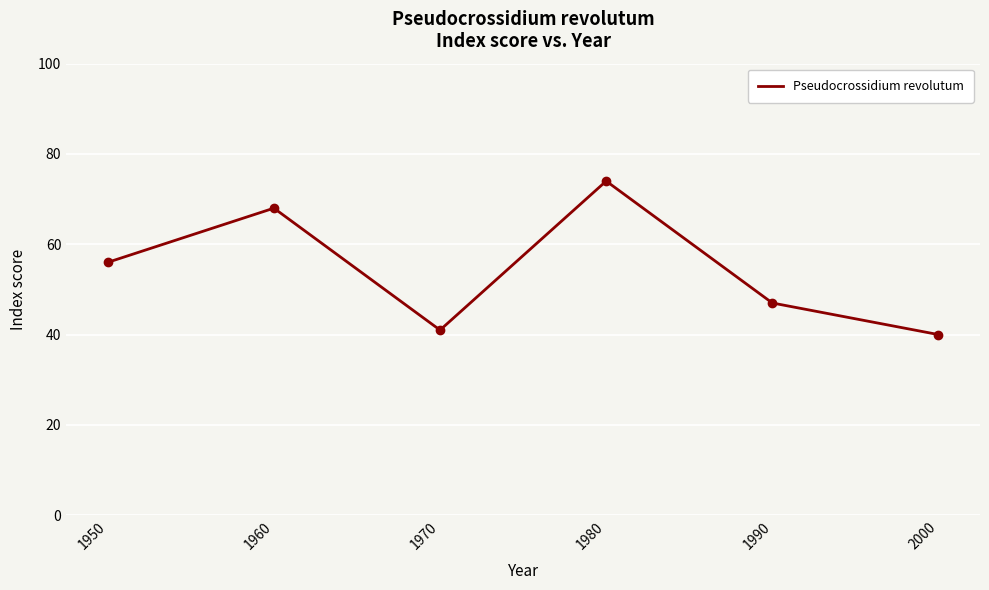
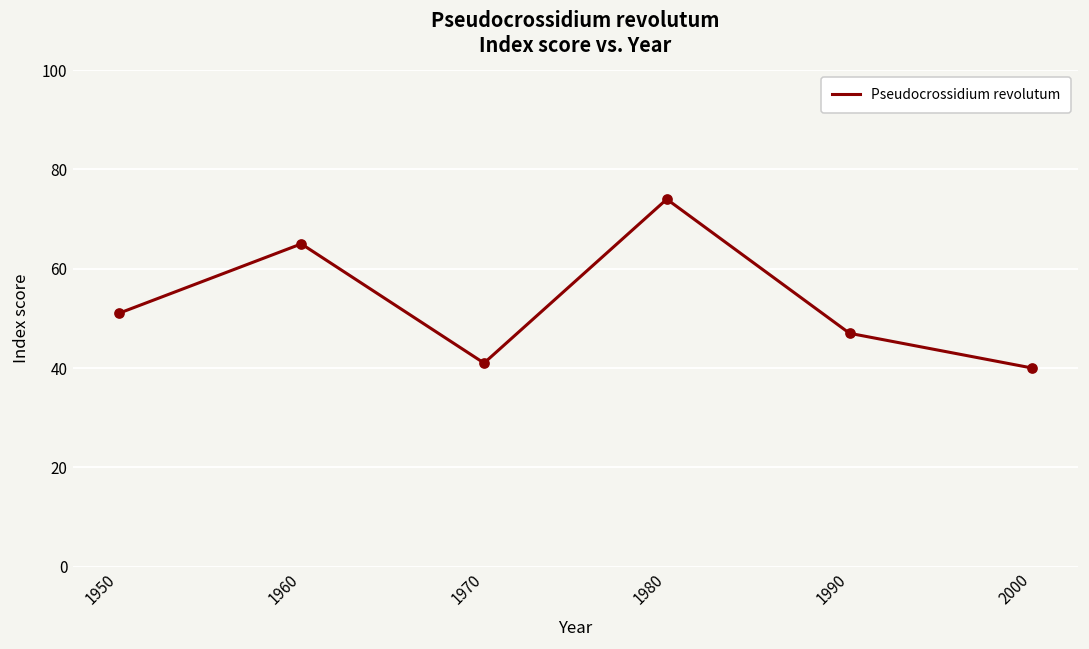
1950: 56 -> 51
1960: 68 -> 65
